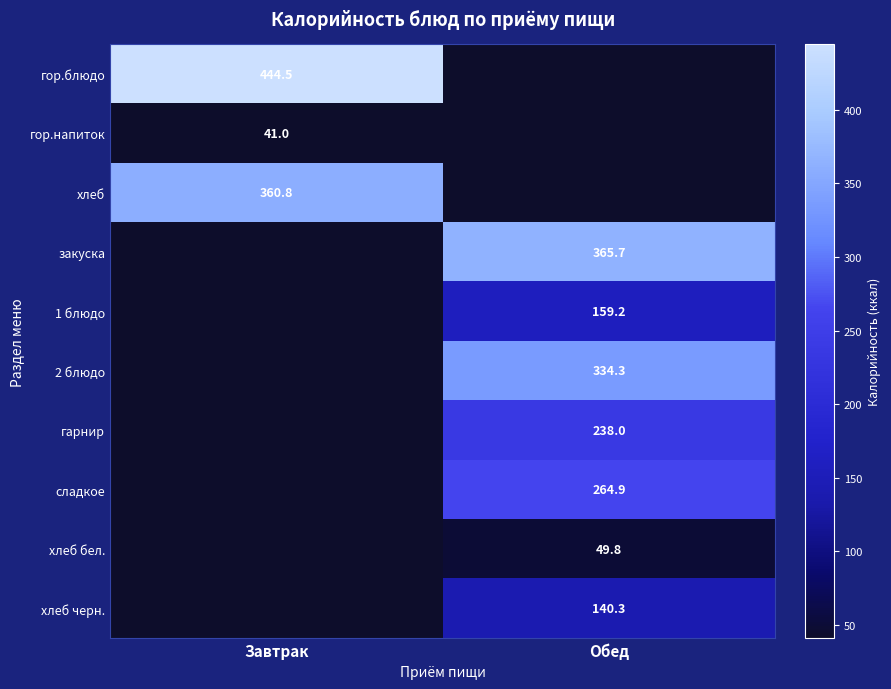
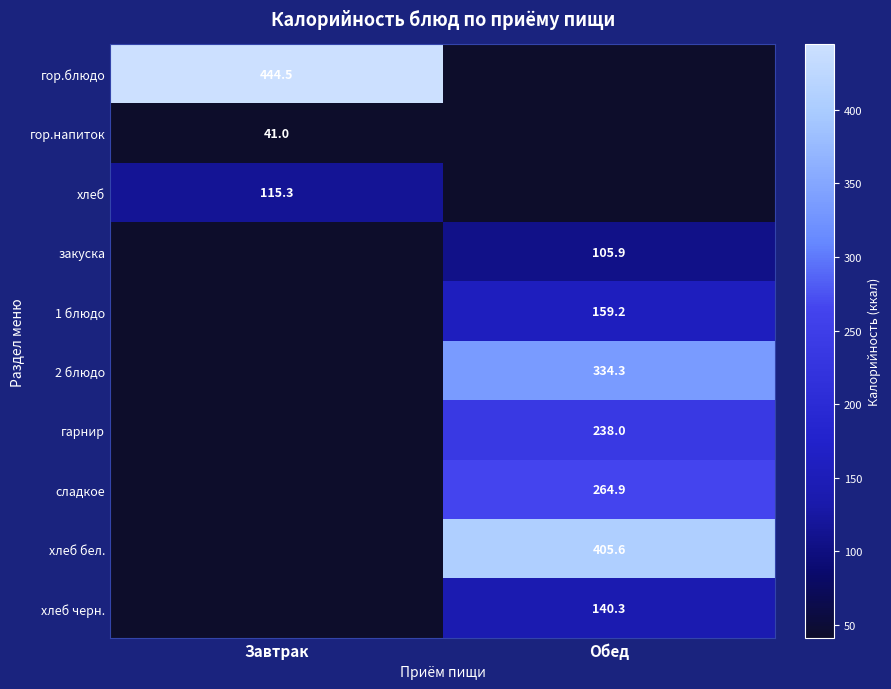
хлеб, Завтрак: 360.8 -> 115.3
закуска, Обед: 365.7 -> 105.9
хлеб бел., Обед: 49.8 -> 405.6
